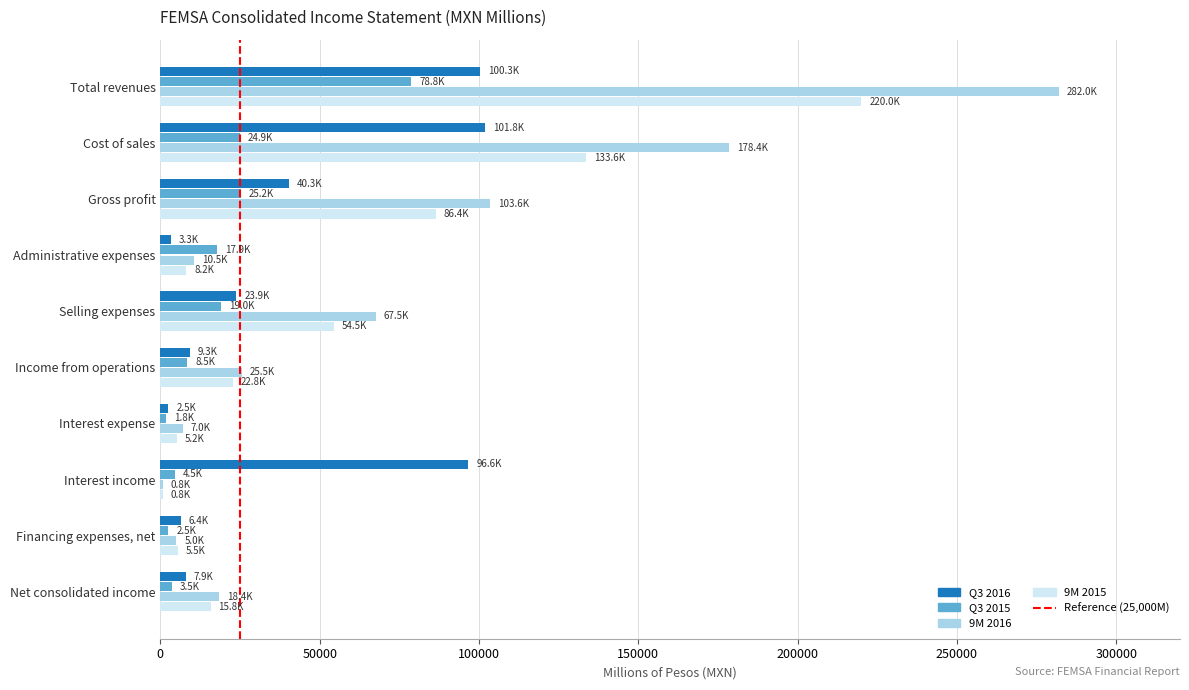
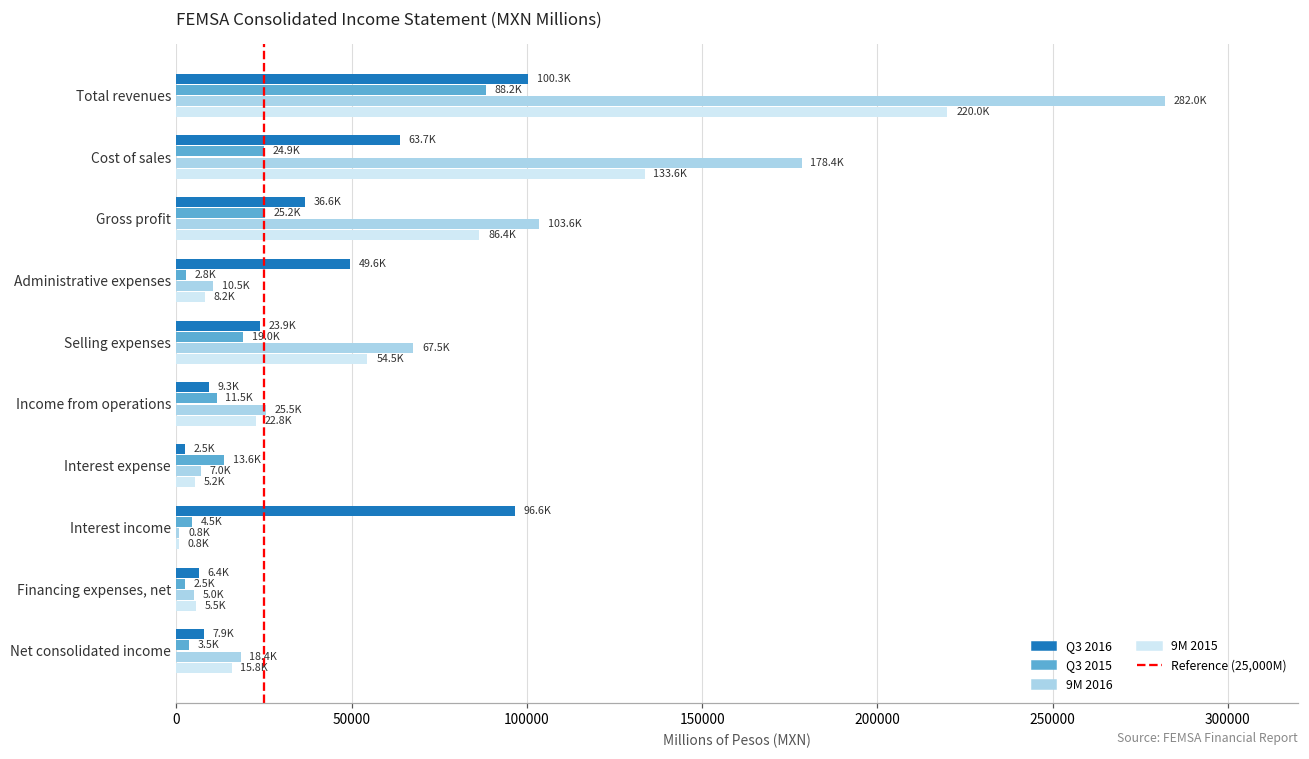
Q3 2015, Total revenues: 78.8K -> 88.2K
Q3 2016, Cost of sales: 101.8K -> 63.7K
Q3 2016, Gross profit: 40.3K -> 36.6K
Q3 2016, Administrative expenses: 3.3K -> 49.6K
Q3 2015, Administrative expenses: 17.9K -> 2.8K
Q3 2015, Income from operations: 8.5K -> 11.5K
Q3 2015, Interest expense: 1.8K -> 13.6K
